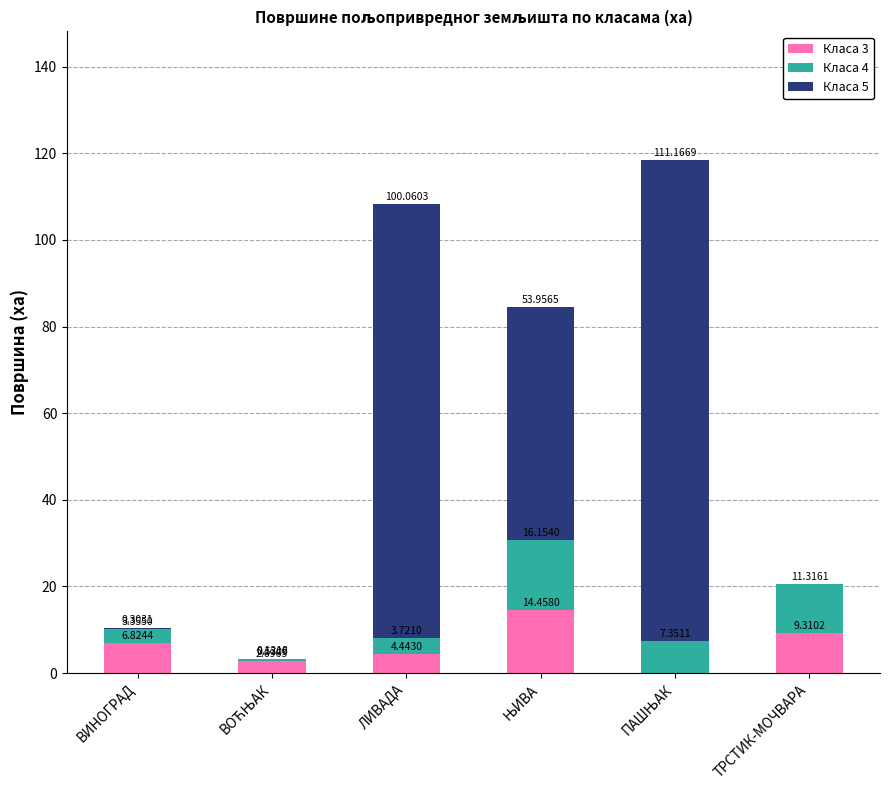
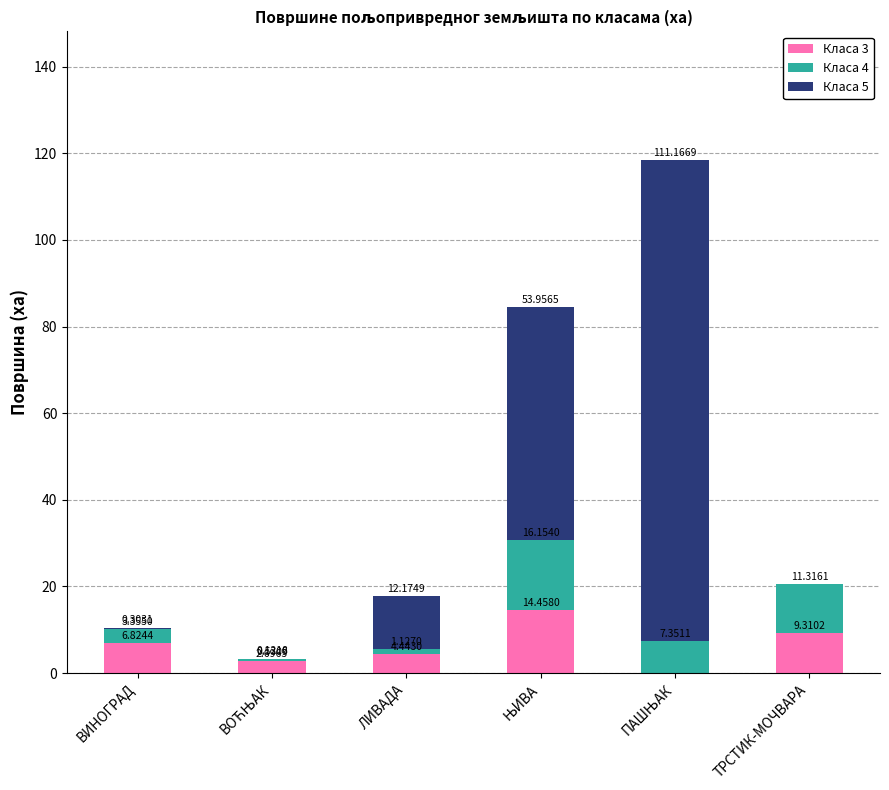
Класа 4, ЛИВАДА: 3.7210 -> 1.1270
Класа 5, ЛИВАДА: 100.0603 -> 12.1749
